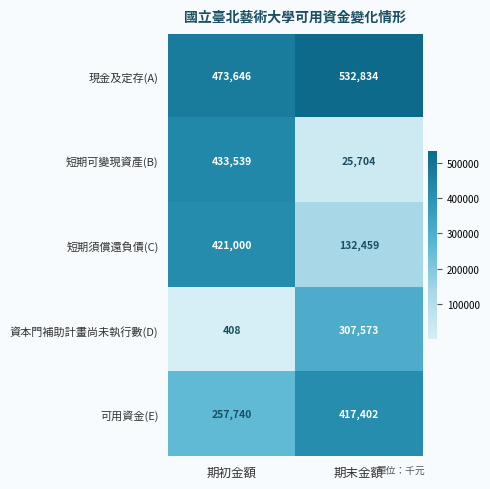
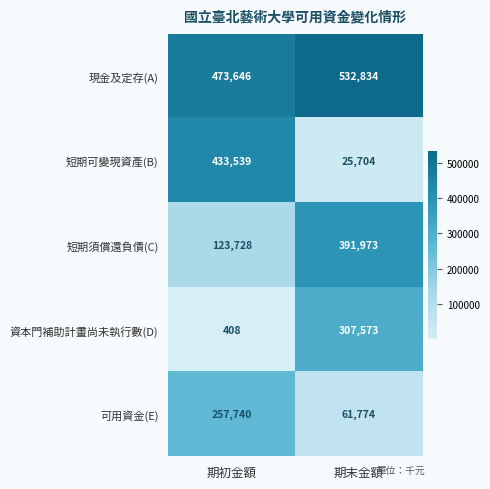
短期須償還負債(C), 期初金額: 421,000 -> 123,728
短期須償還負債(C), 期末金額: 132,459 -> 391,973
可用資金(E), 期末金額: 417,402 -> 61,774
